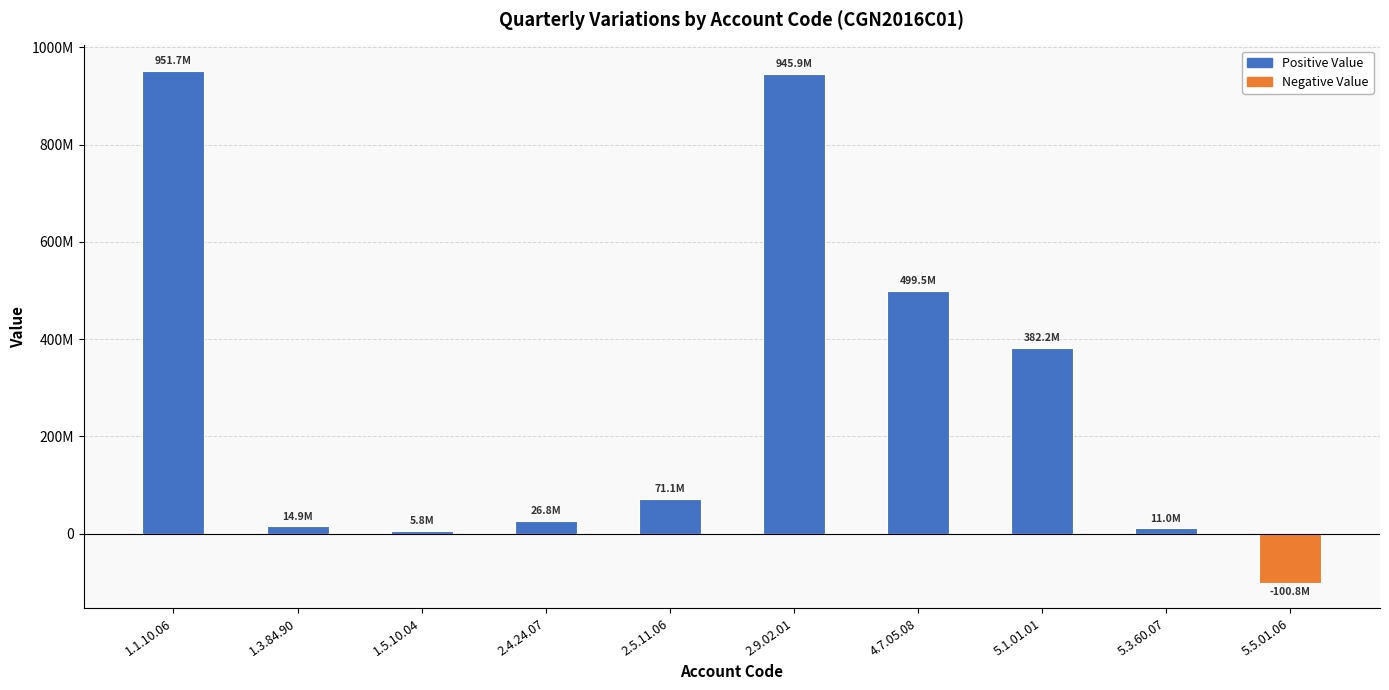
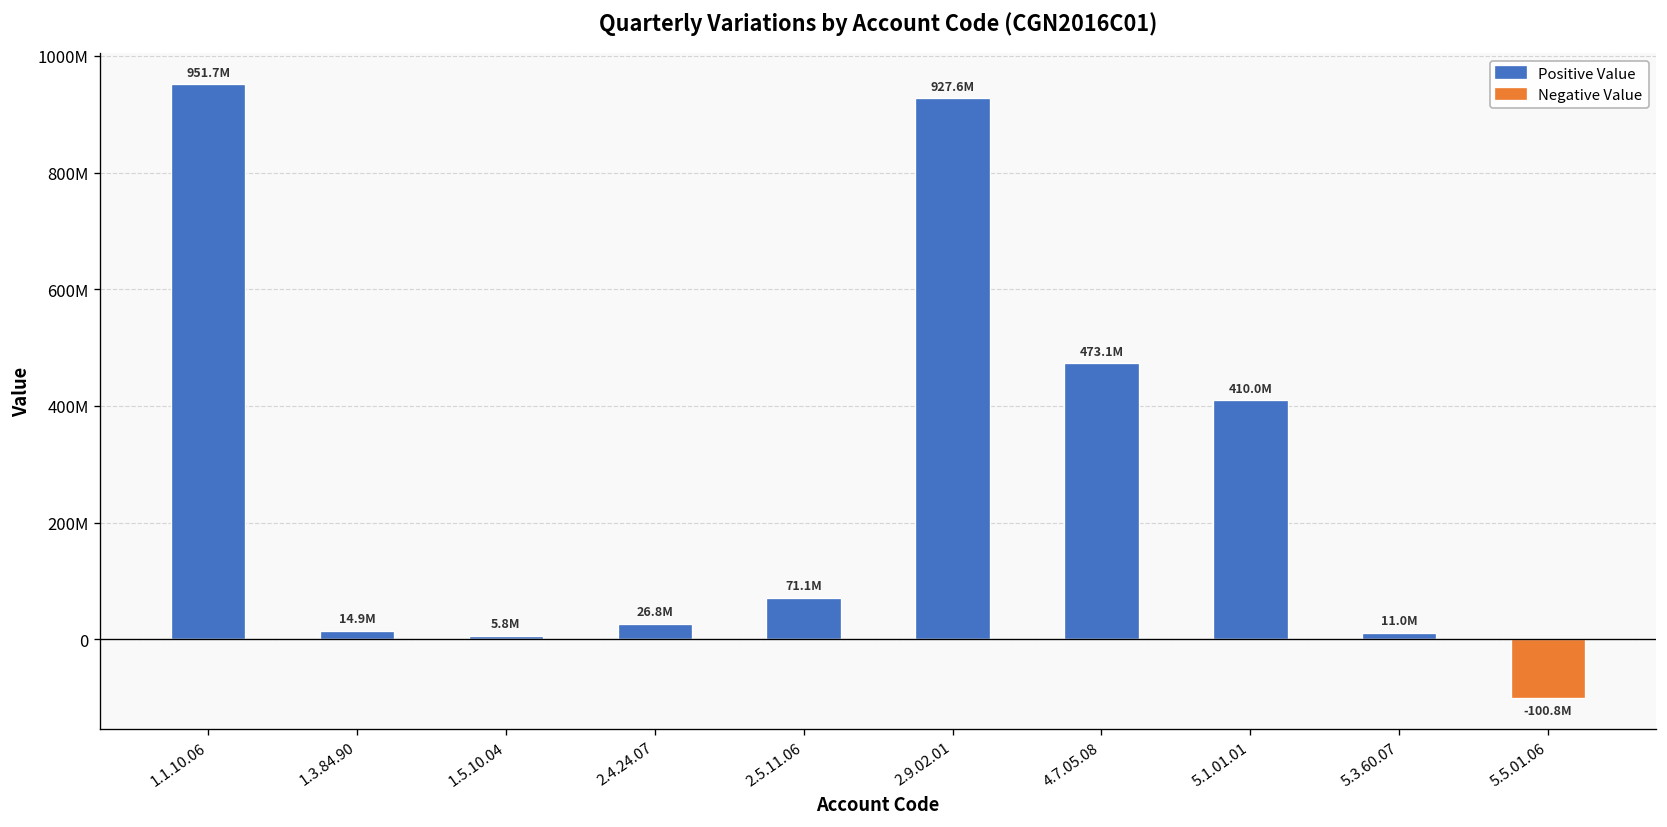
Positive Value, 2.9.02.01: 945.9M -> 927.6M
Positive Value, 4.7.05.08: 499.5M -> 473.1M
Positive Value, 5.1.01.01: 382.2M -> 410.0M
